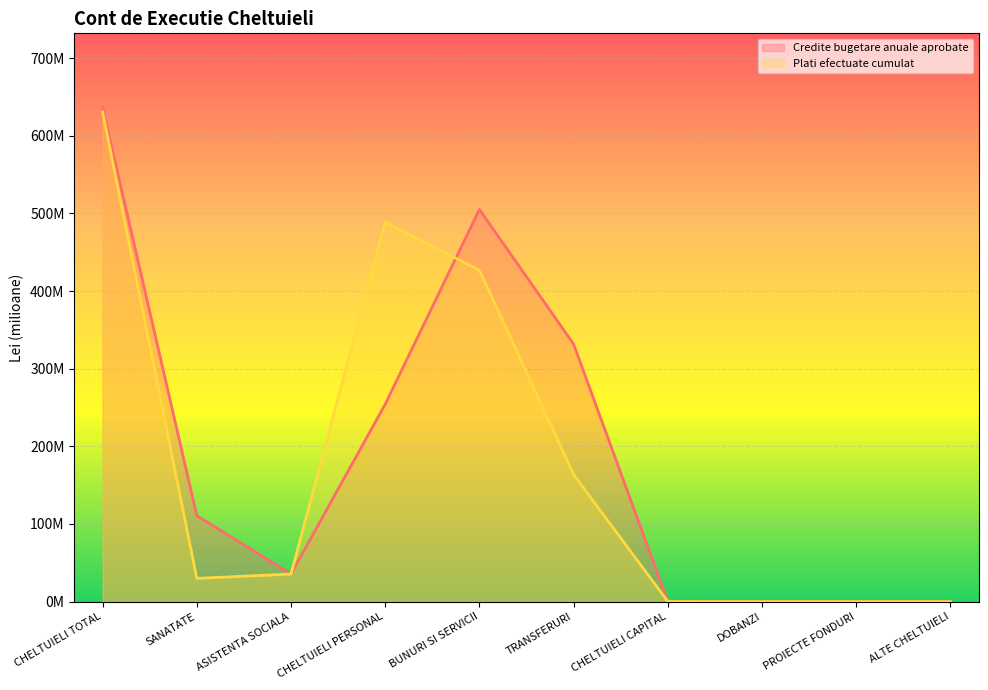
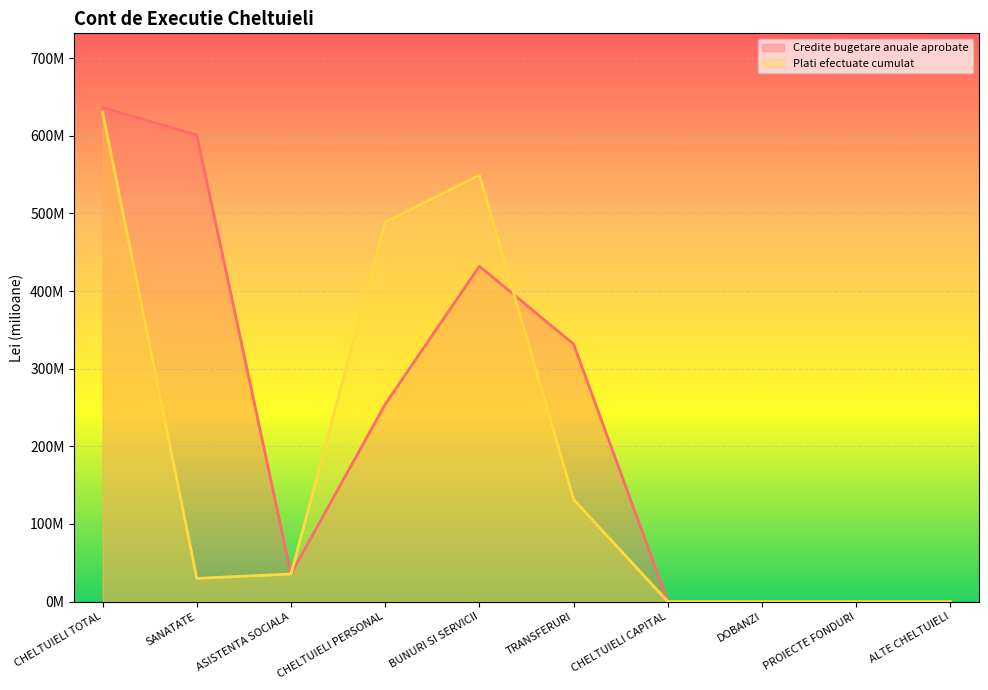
Credite bugetare anuale aprobate, SANATATE: 110000000 -> 600000000
Credite bugetare anuale aprobate, BUNURI SI SERVICII: 510000000 -> 430000000
Plati efectuate cumulat, BUNURI SI SERVICII: 430000000 -> 550000000
Plati efectuate cumulat, TRANSFERURI: 160000000 -> 130000000
